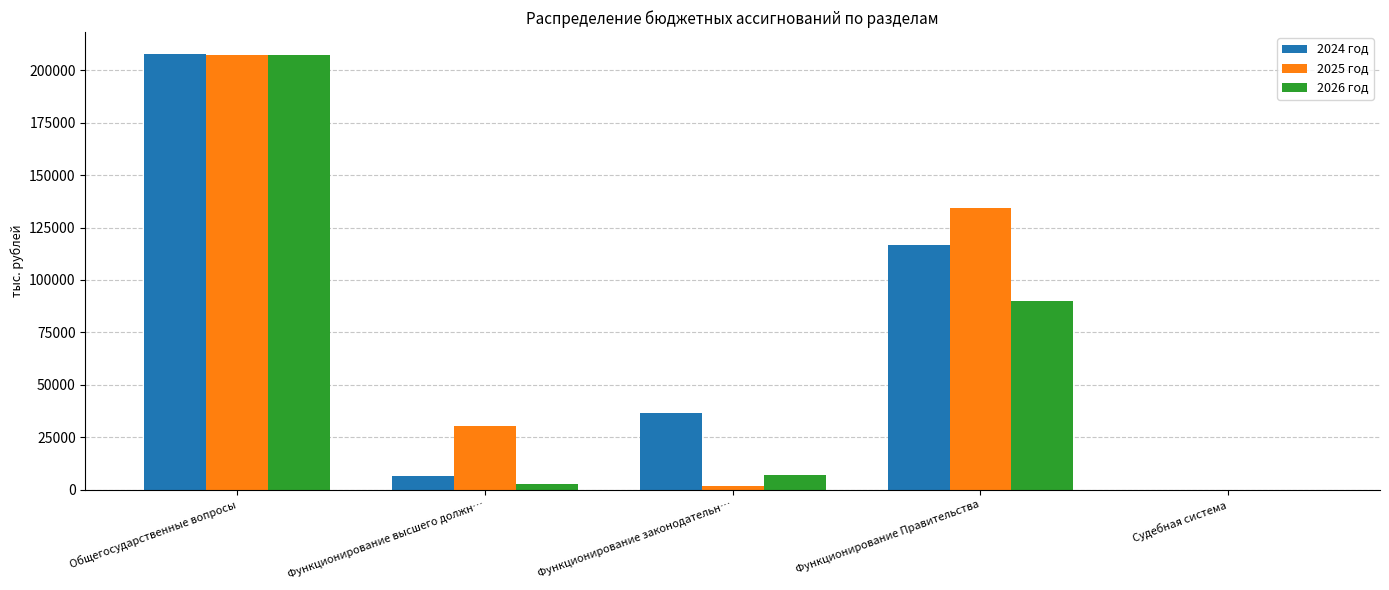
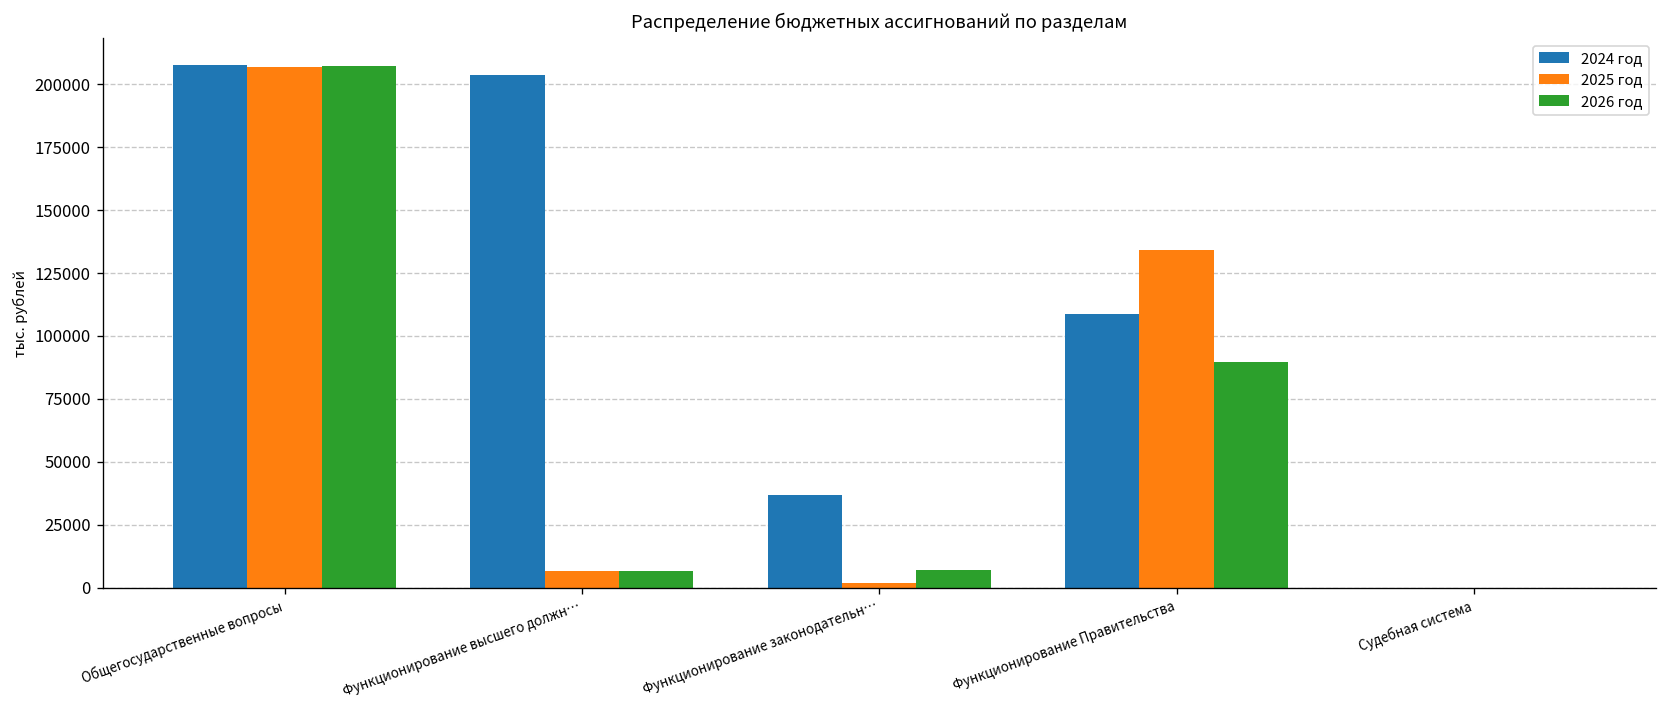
2024 год, Функционирование высшего должн…: 7000 -> 204000
2025 год, Функционирование высшего должн…: 30000 -> 7000
2026 год, Функционирование высшего должн…: 3000 -> 7000
2024 год, Функционирование Правительства: 117000 -> 109000
